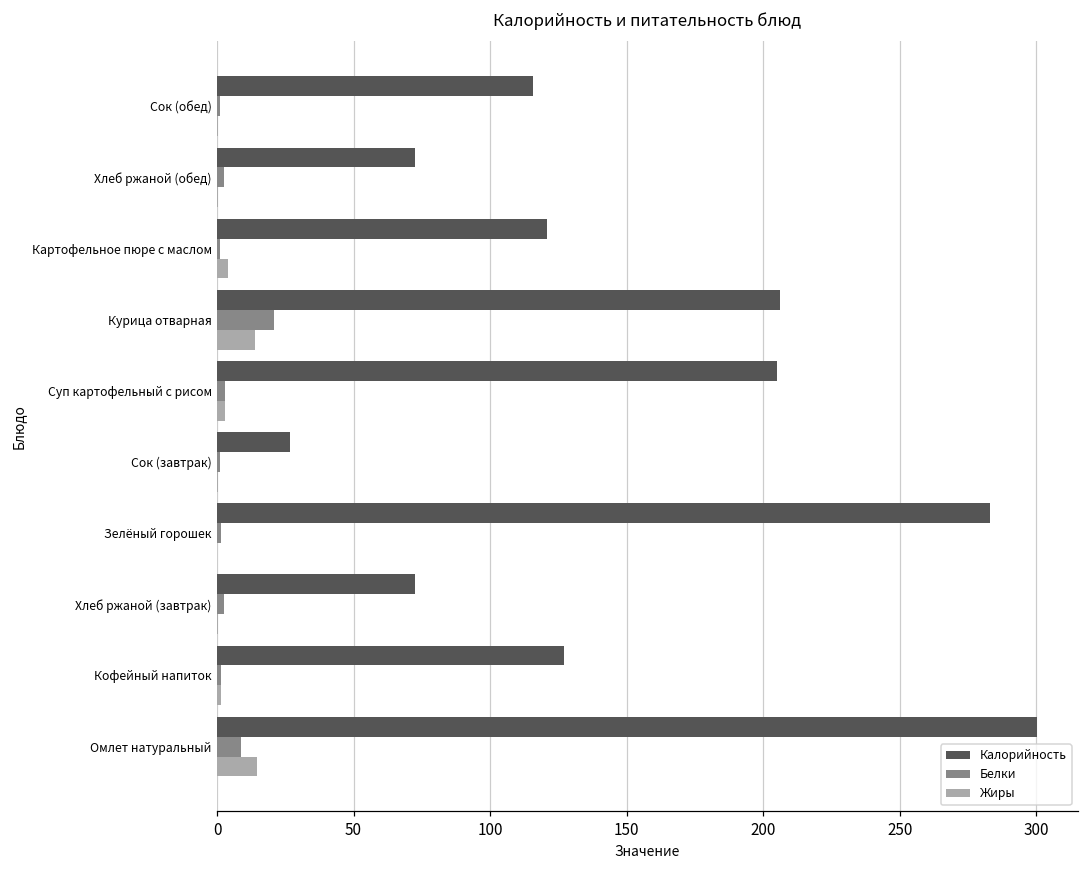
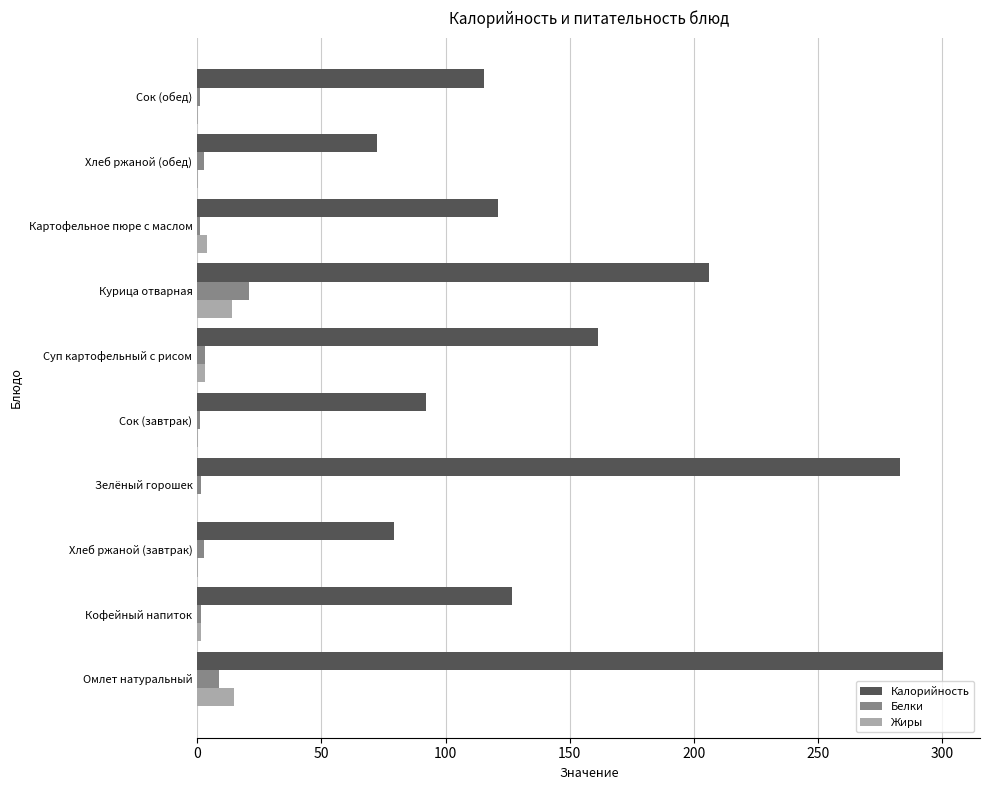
Калорийность, Суп картофельный с рисом: 205 -> 161
Калорийность, Сок (завтрак): 27 -> 92
Калорийность, Хлеб ржаной (завтрак): 72 -> 79
